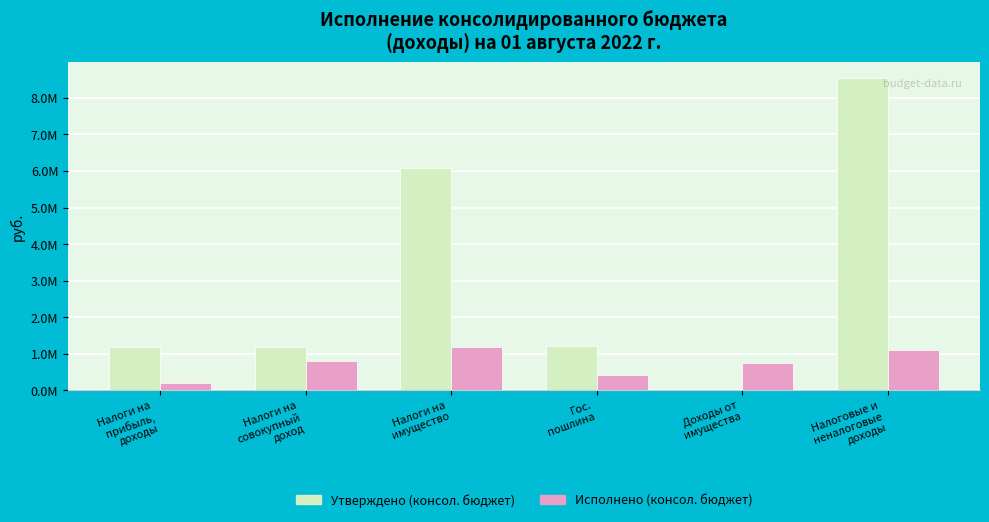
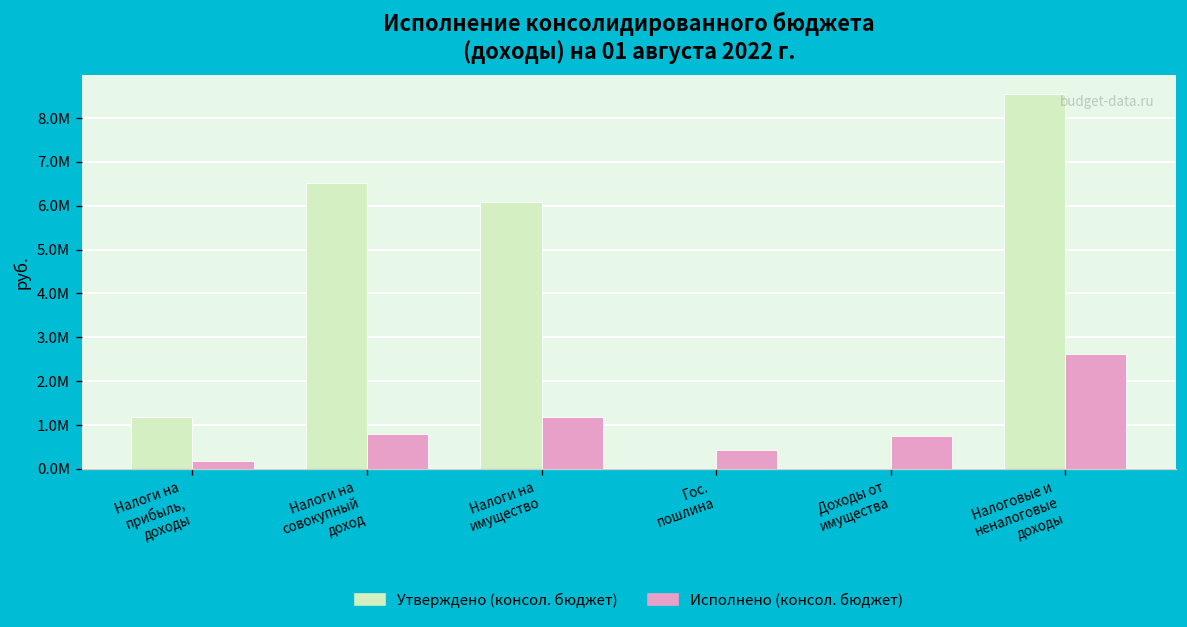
Утверждено (консол. бюджет), Налоги на совокупный доход: 1200000 -> 6500000
Утверждено (консол. бюджет), Гос. пошлина: 1200000 -> 0
Исполнено (консол. бюджет), Налоговые и неналоговые доходы: 1100000 -> 2600000
